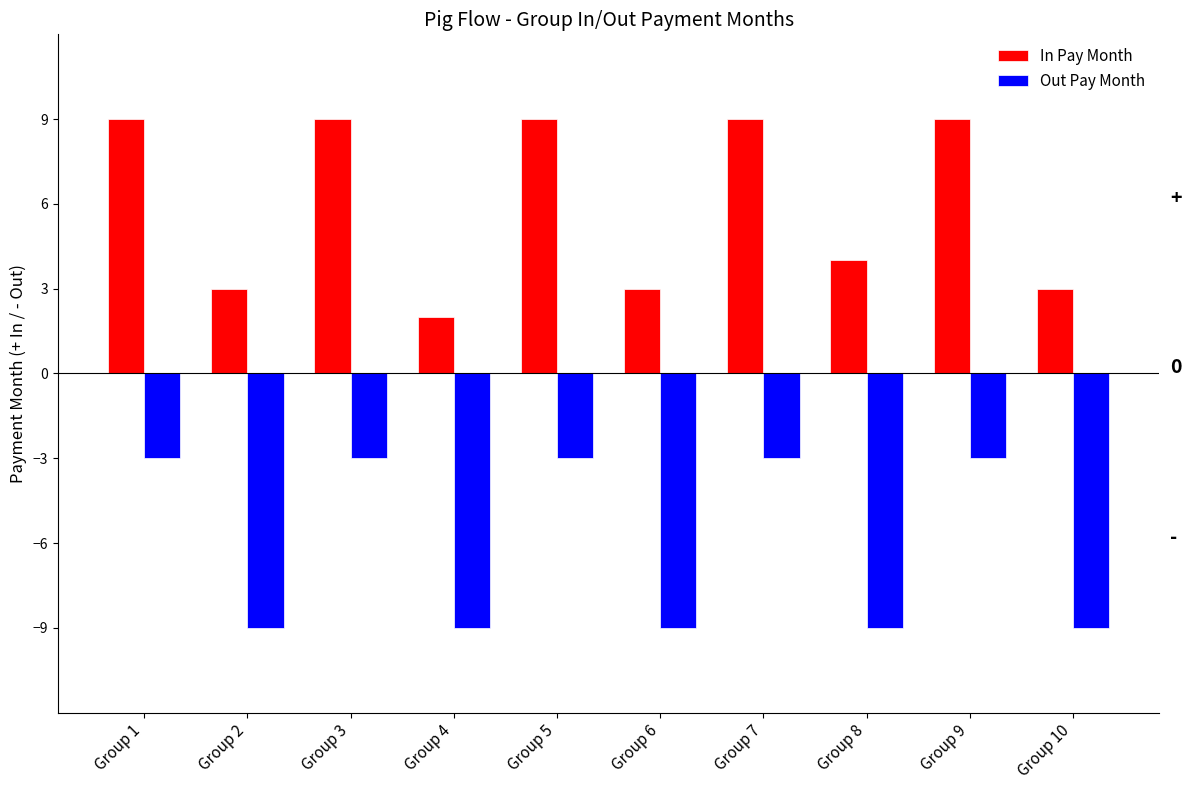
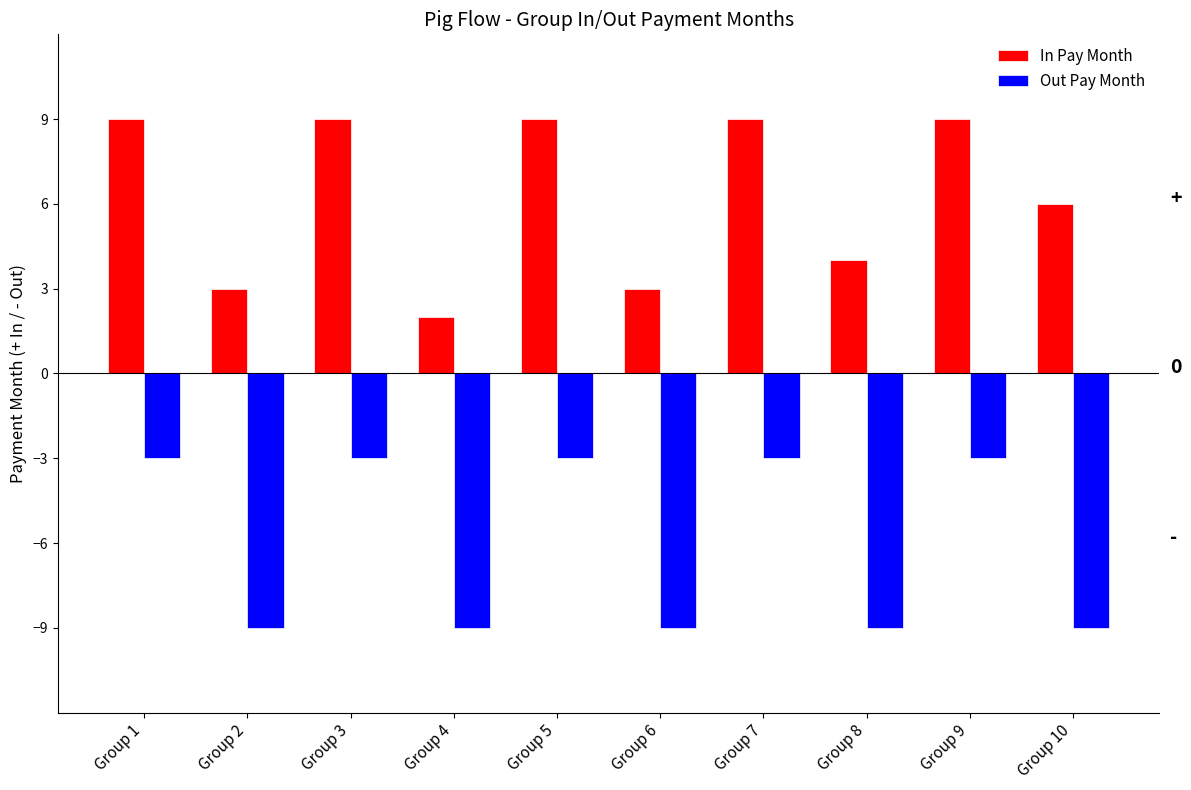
In Pay Month, Group 10: 3 -> 6
